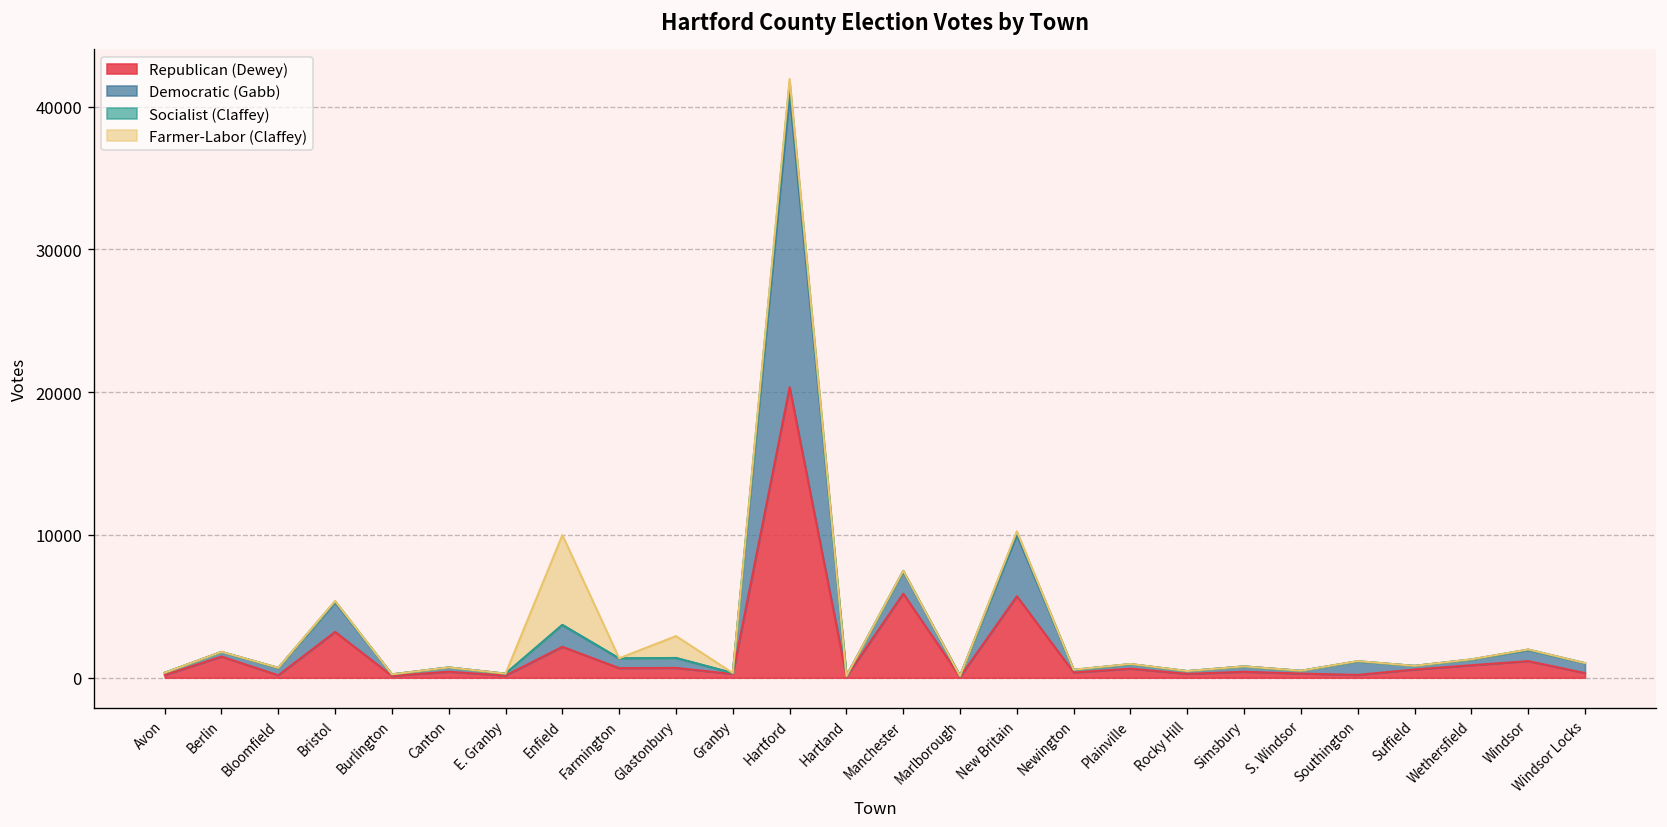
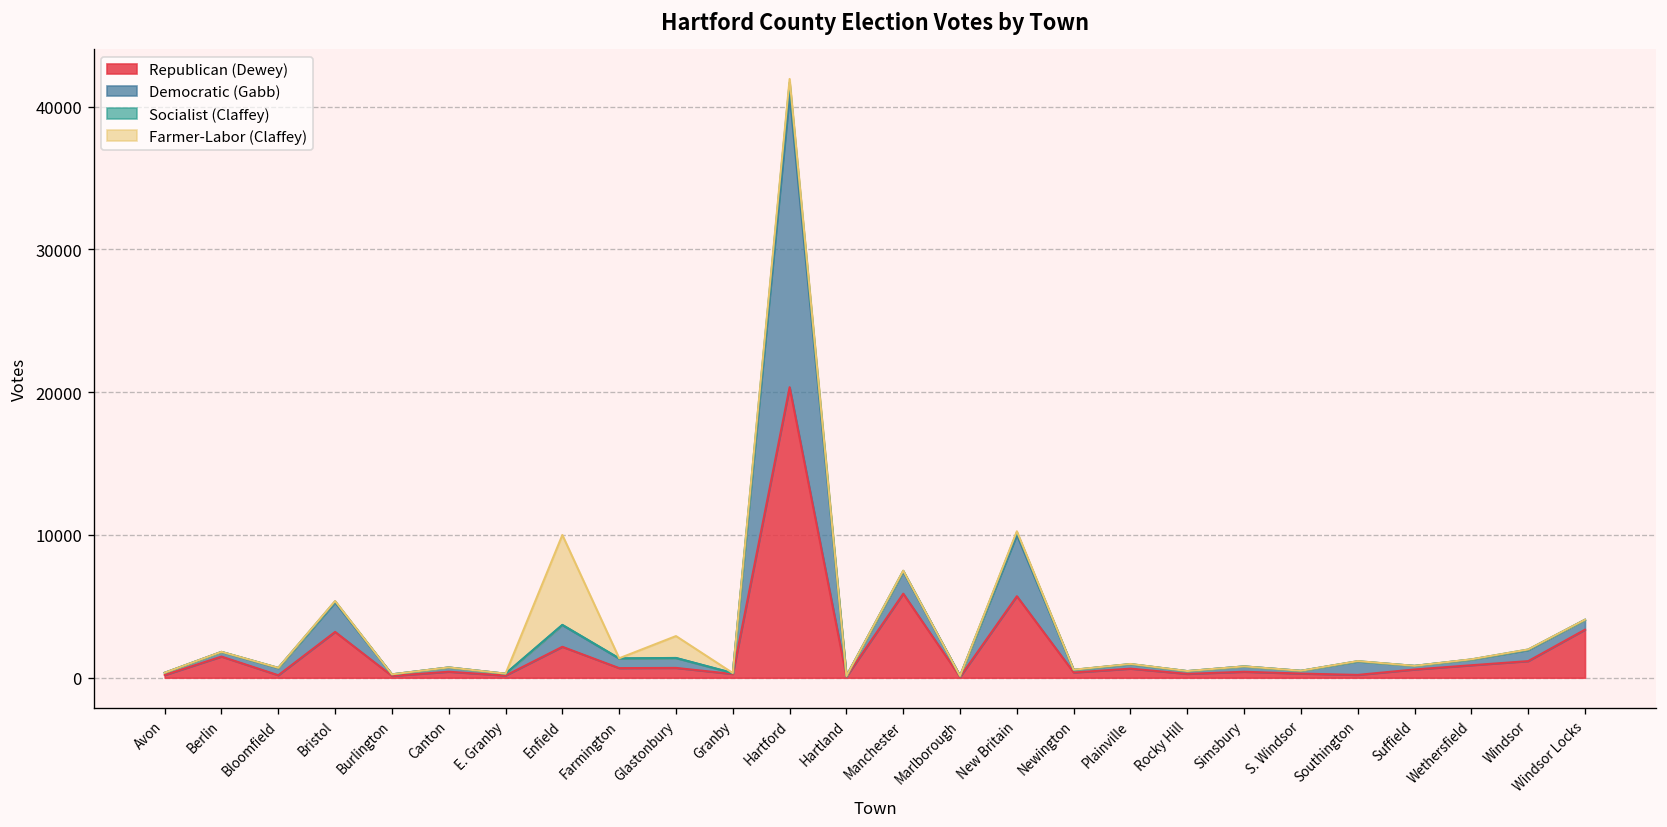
Republican (Dewey), Windsor Locks: 300 -> 3400
